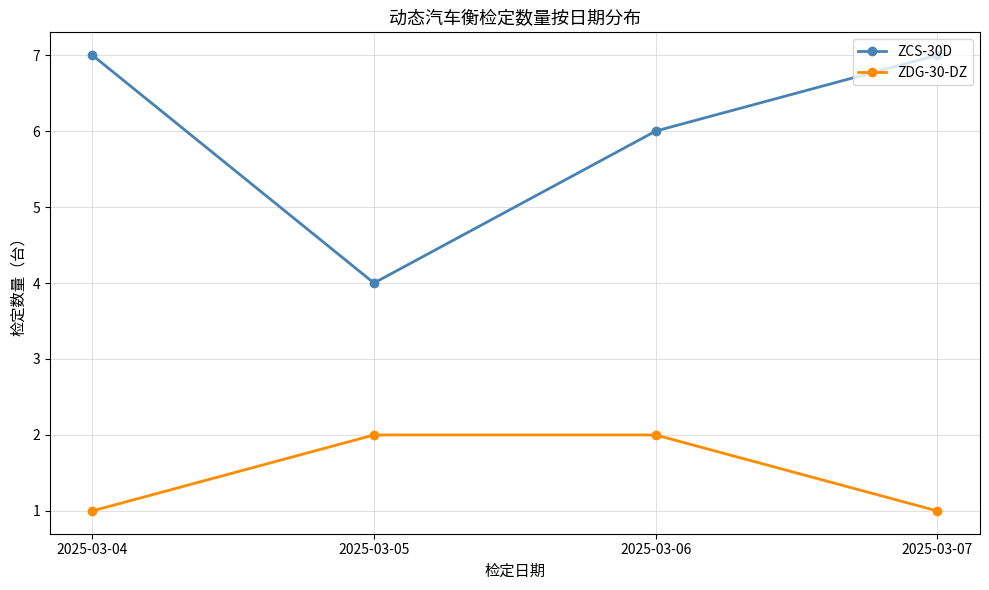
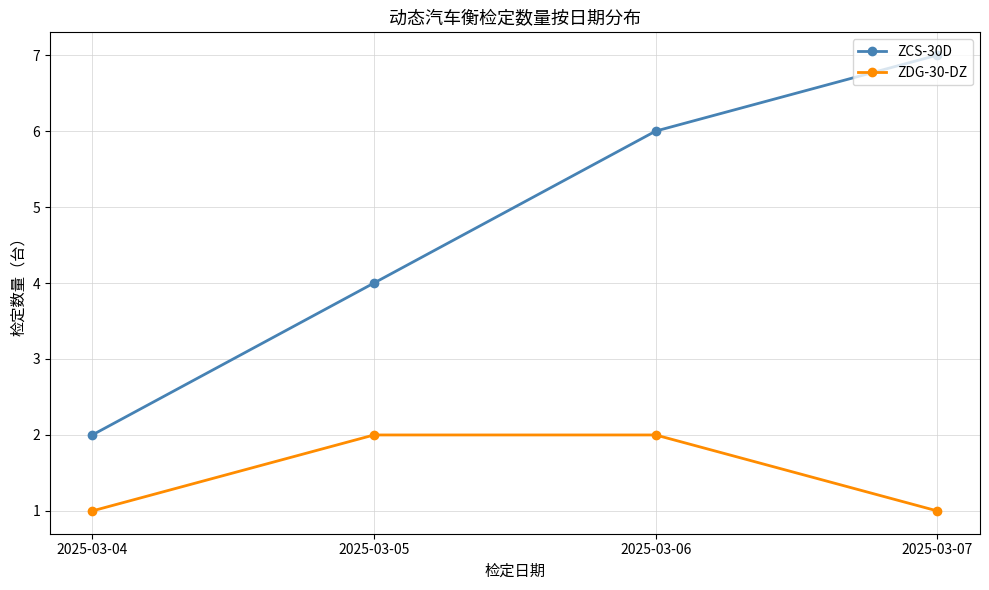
ZCS-30D, 2025-03-04: 7 -> 2
